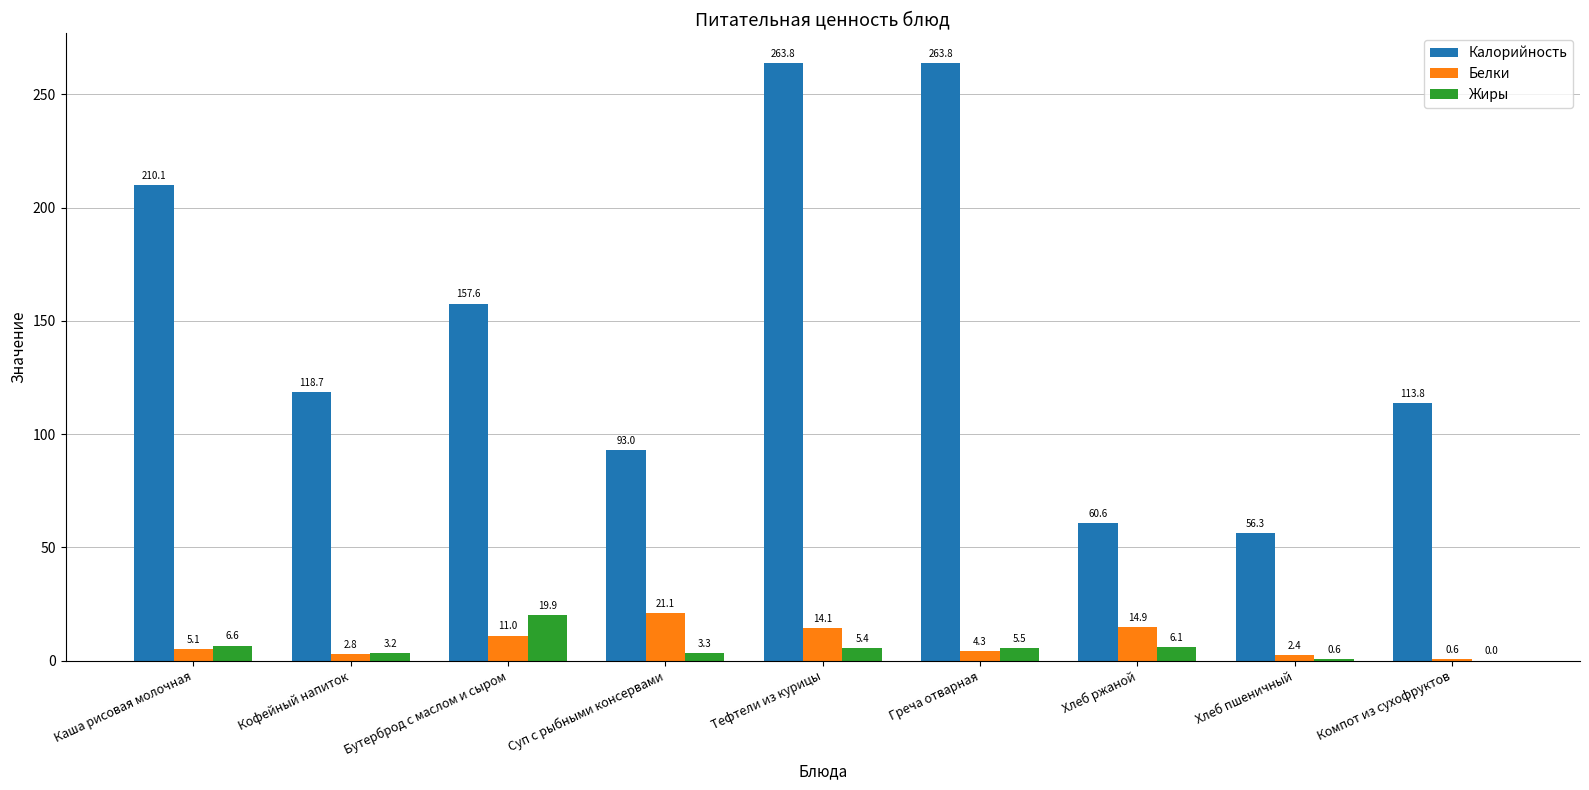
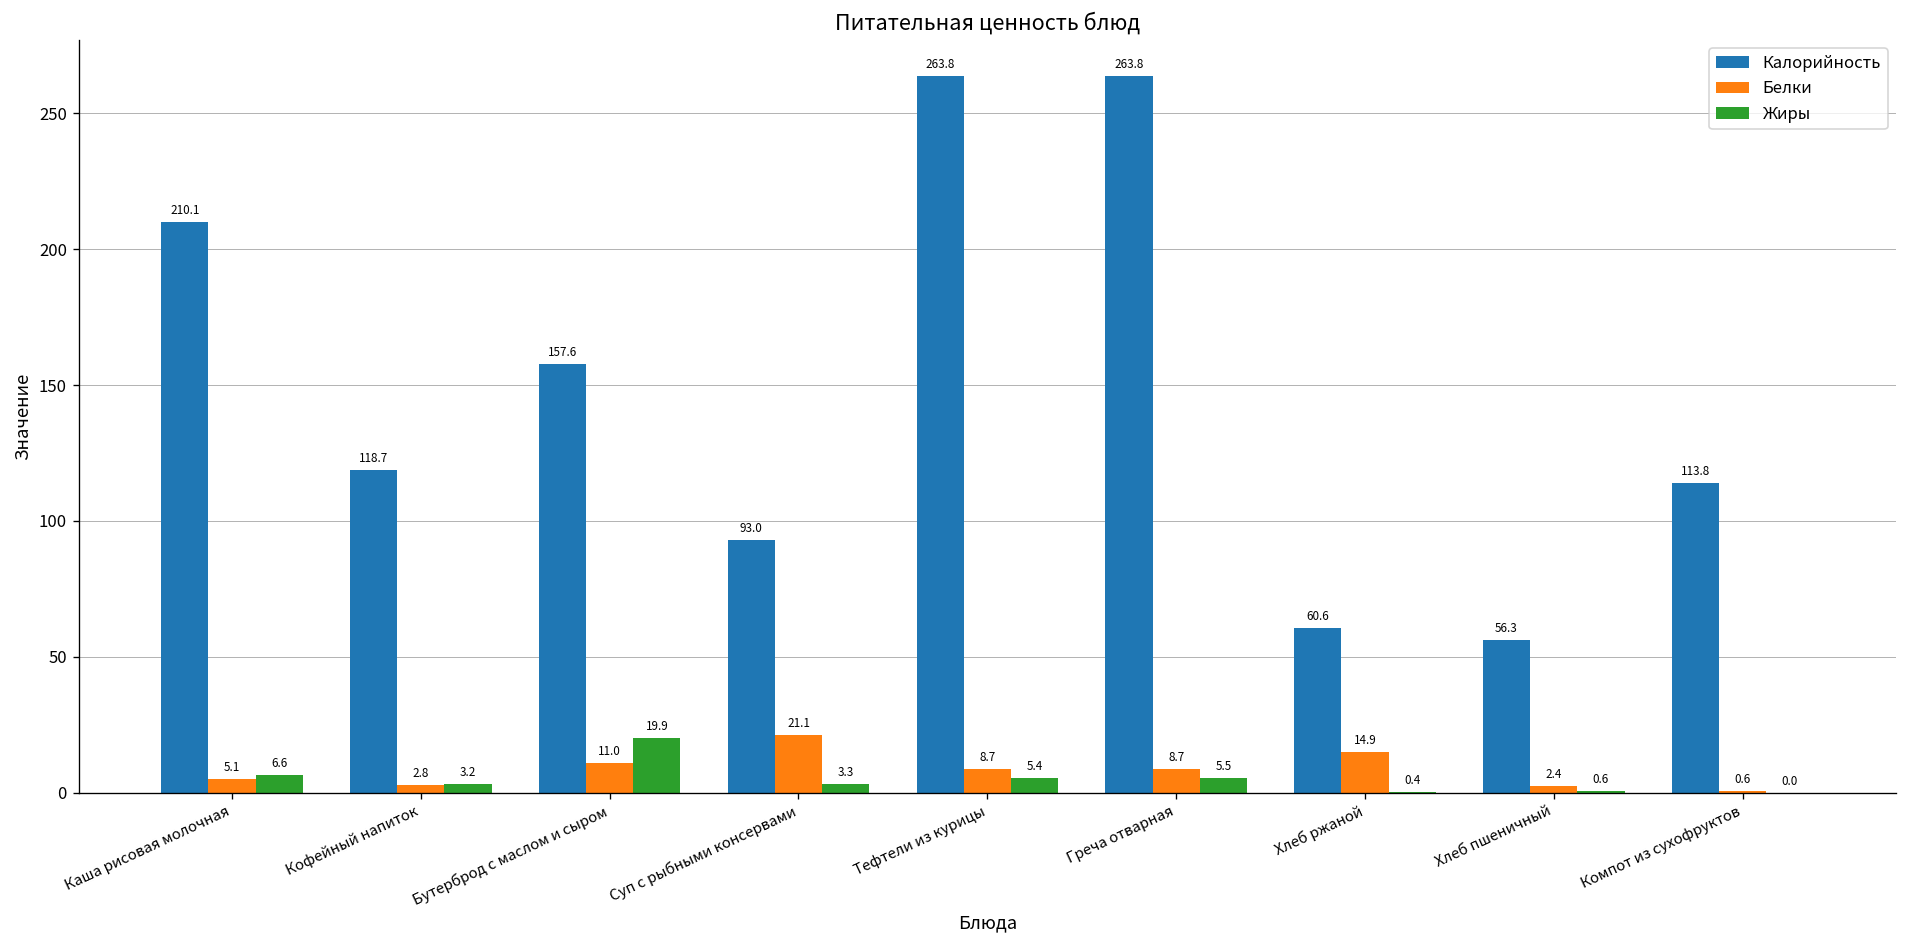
Белки, Тефтели из курицы: 14.1 -> 8.7
Белки, Греча отварная: 4.3 -> 8.7
Жиры, Хлеб ржаной: 6.1 -> 0.4
